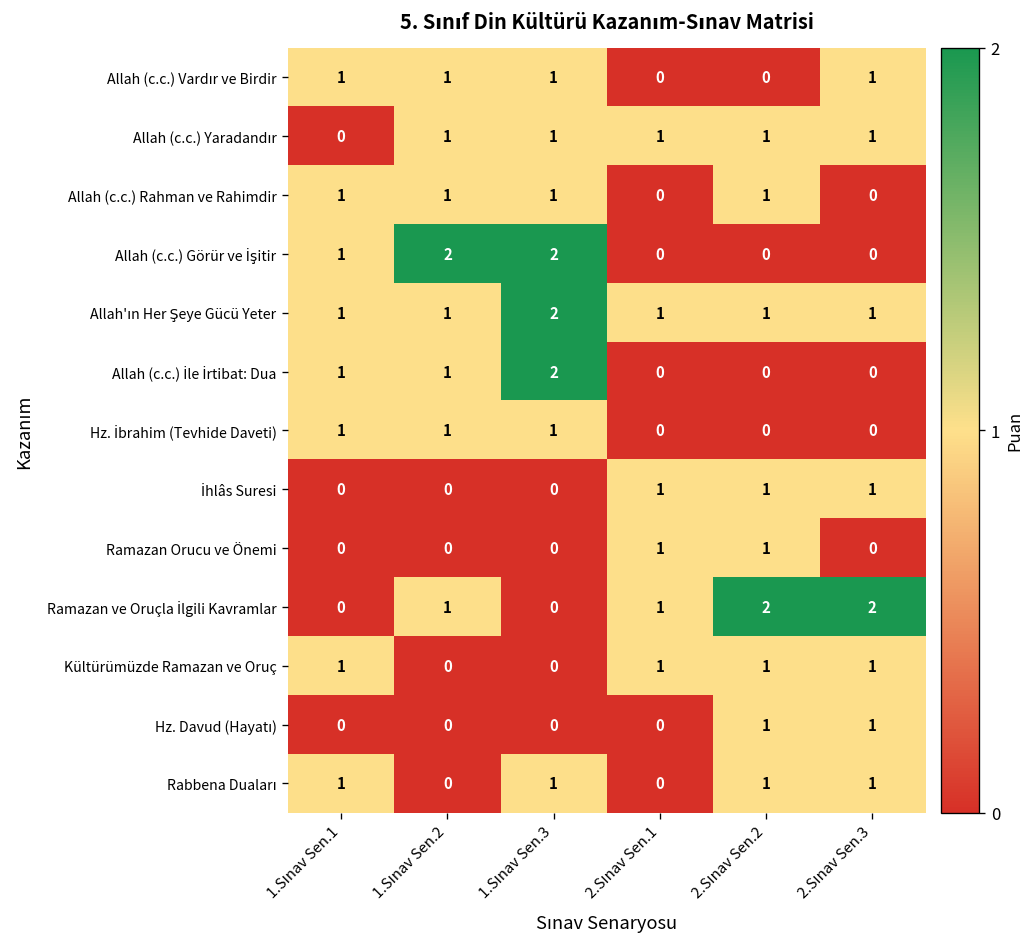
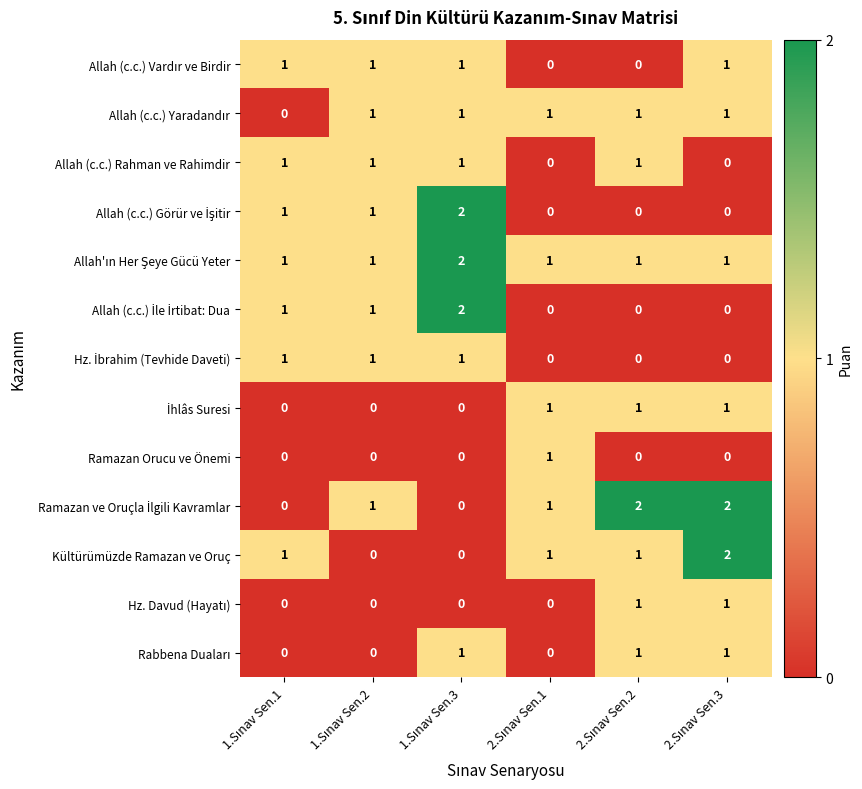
Allah (c.c.) Görür ve İşitir, 1.Sınav Sen.2: 2 -> 1
Ramazan Orucu ve Önemi, 2.Sınav Sen.2: 1 -> 0
Kültürümüzde Ramazan ve Oruç, 2.Sınav Sen.3: 1 -> 2
Rabbena Duaları, 1.Sınav Sen.1: 1 -> 0
